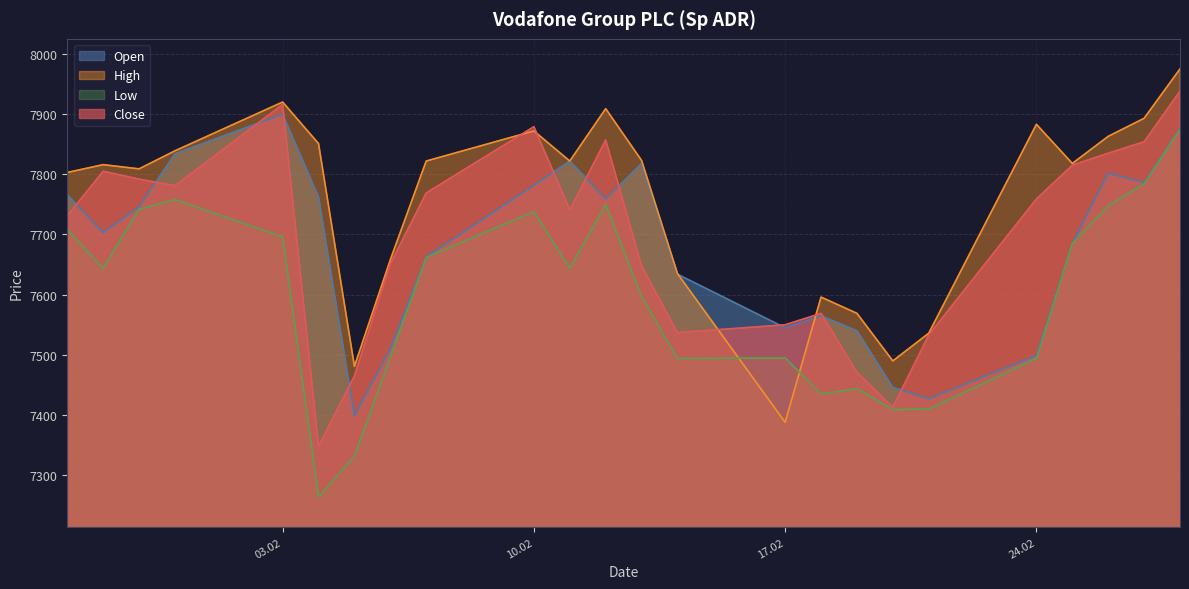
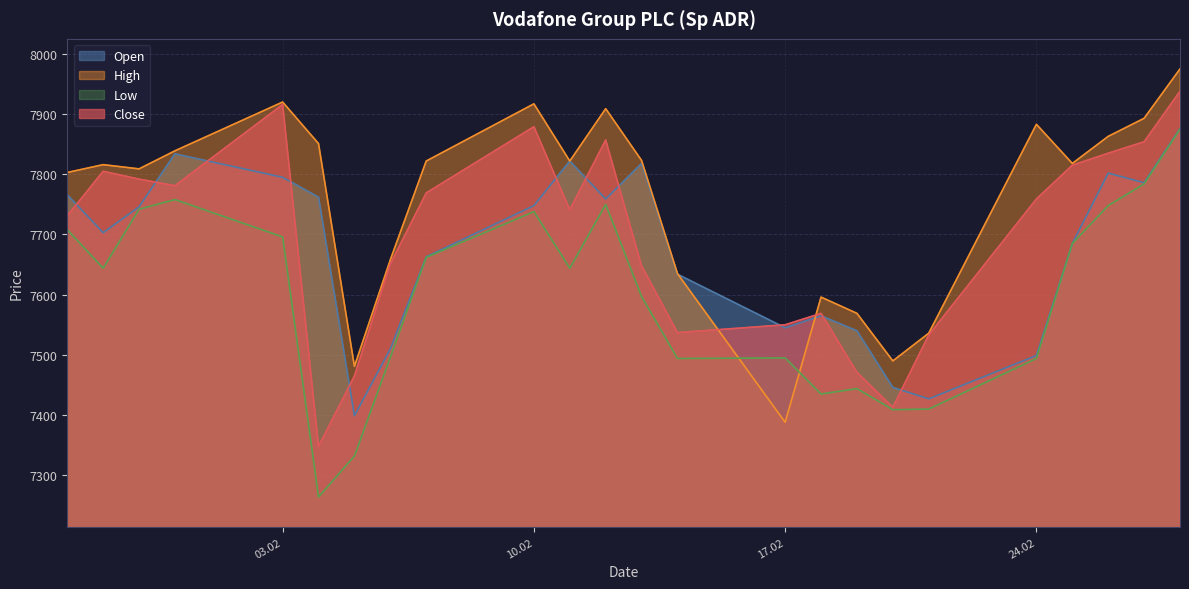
Open, 03.02: 7900 -> 7800
Open, 10.02: 7780 -> 7750
High, 10.02: 7870 -> 7920
